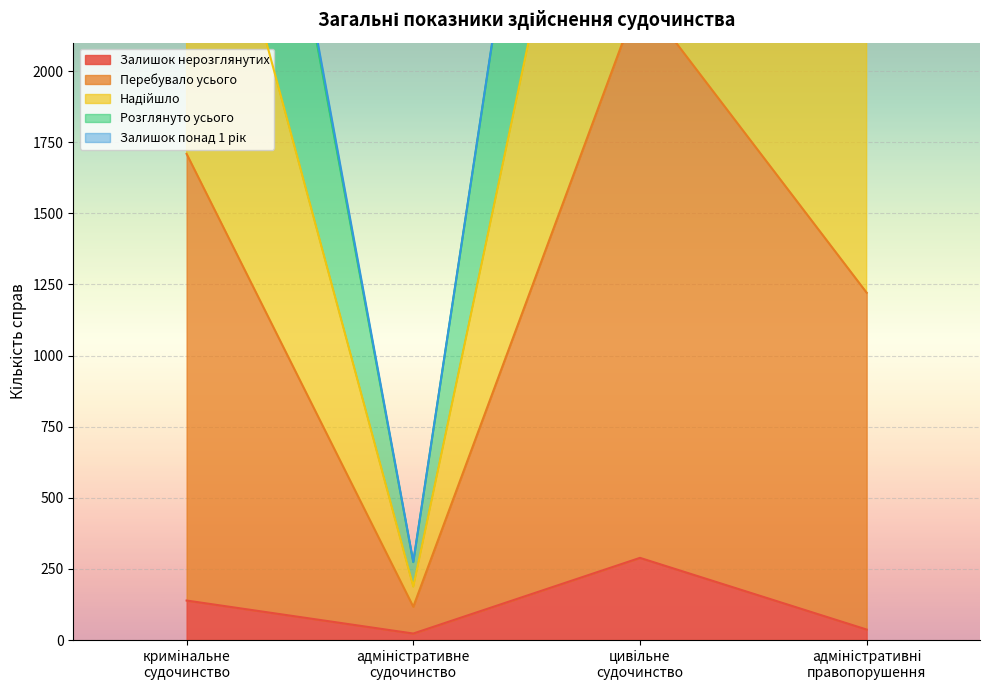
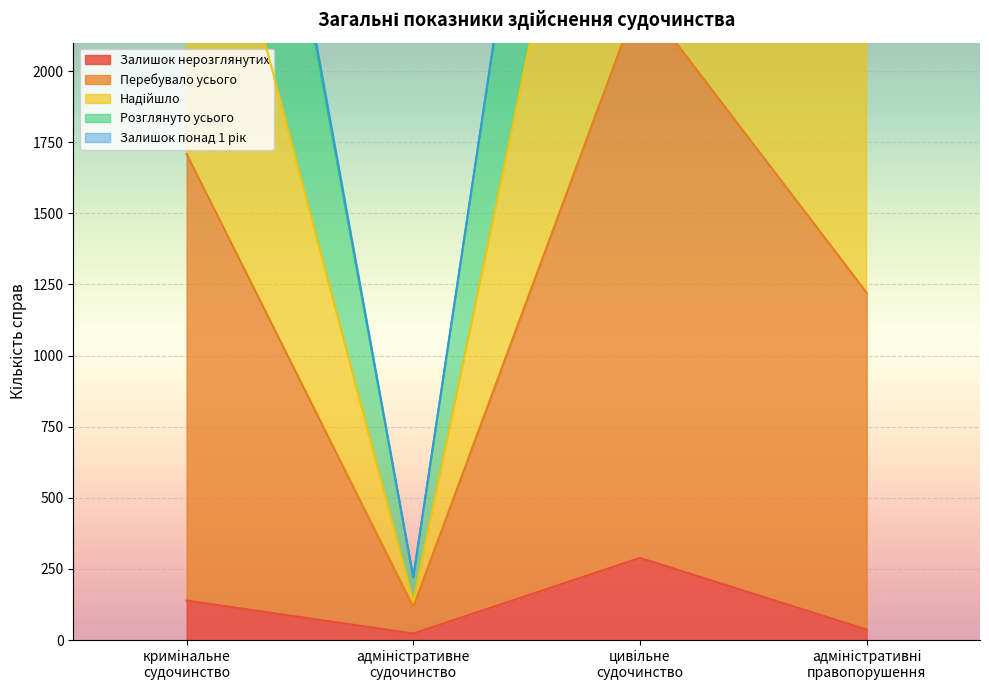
Надійшло, адміністративне судочинство: 70 -> 20
